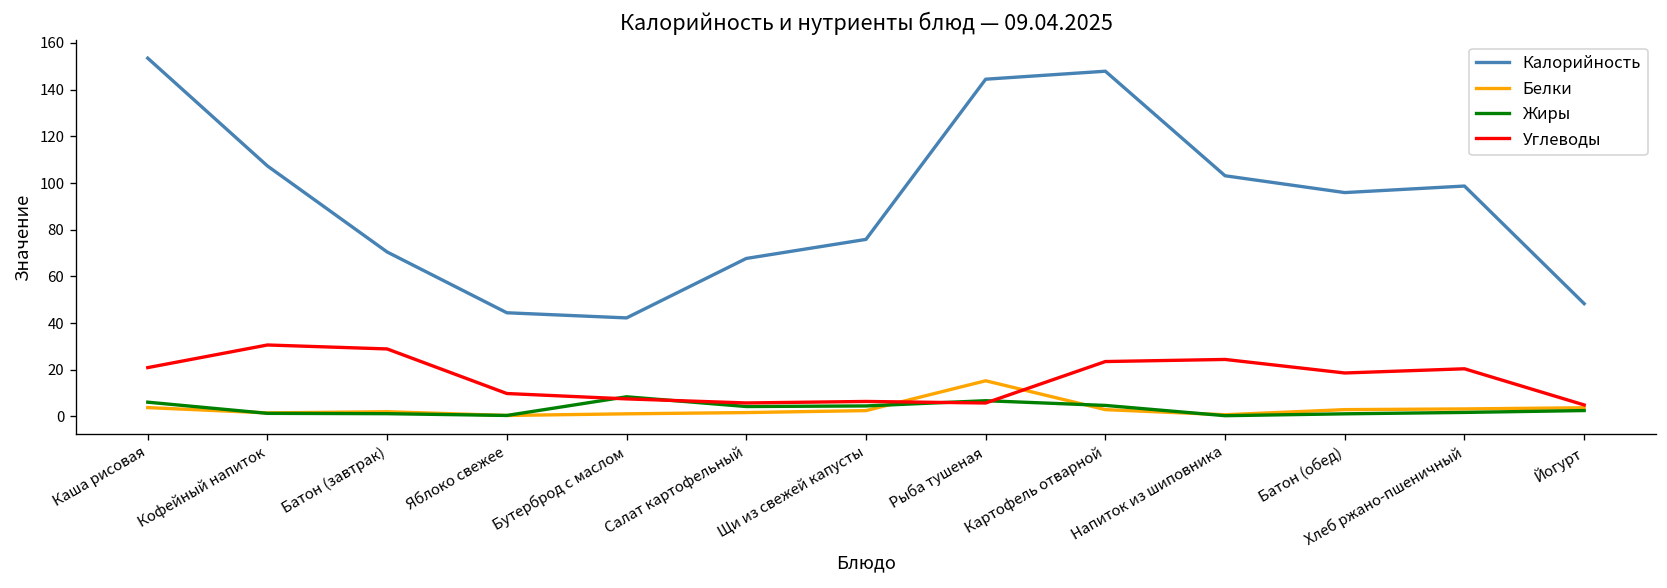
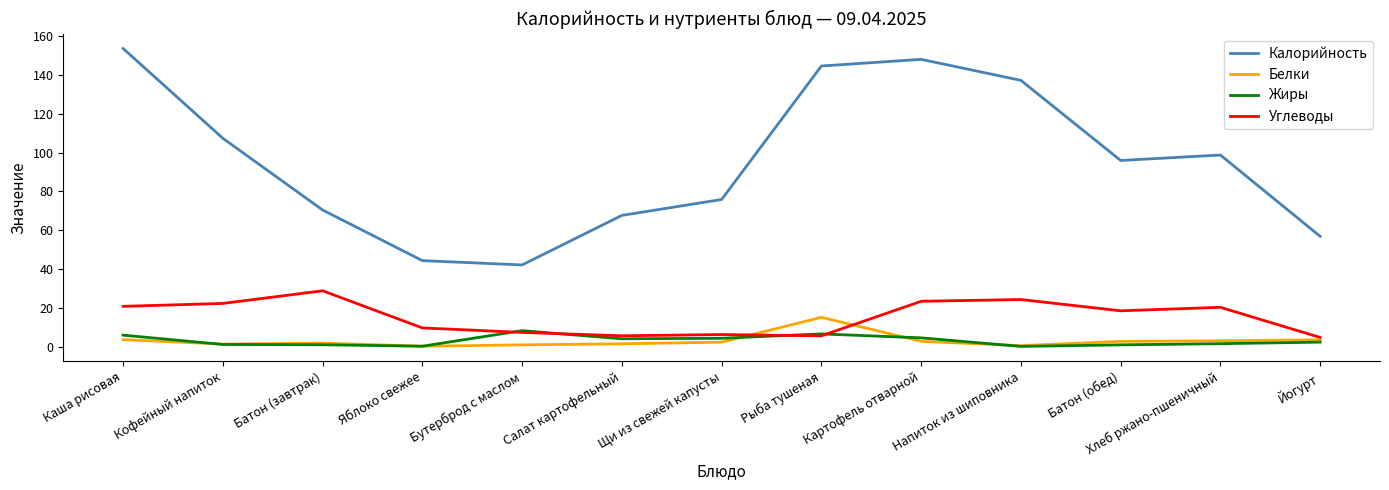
Углеводы, Кофейный напиток: 31 -> 22
Калорийность, Напиток из шиповника: 103 -> 137
Калорийность, Йогурт: 48 -> 57
